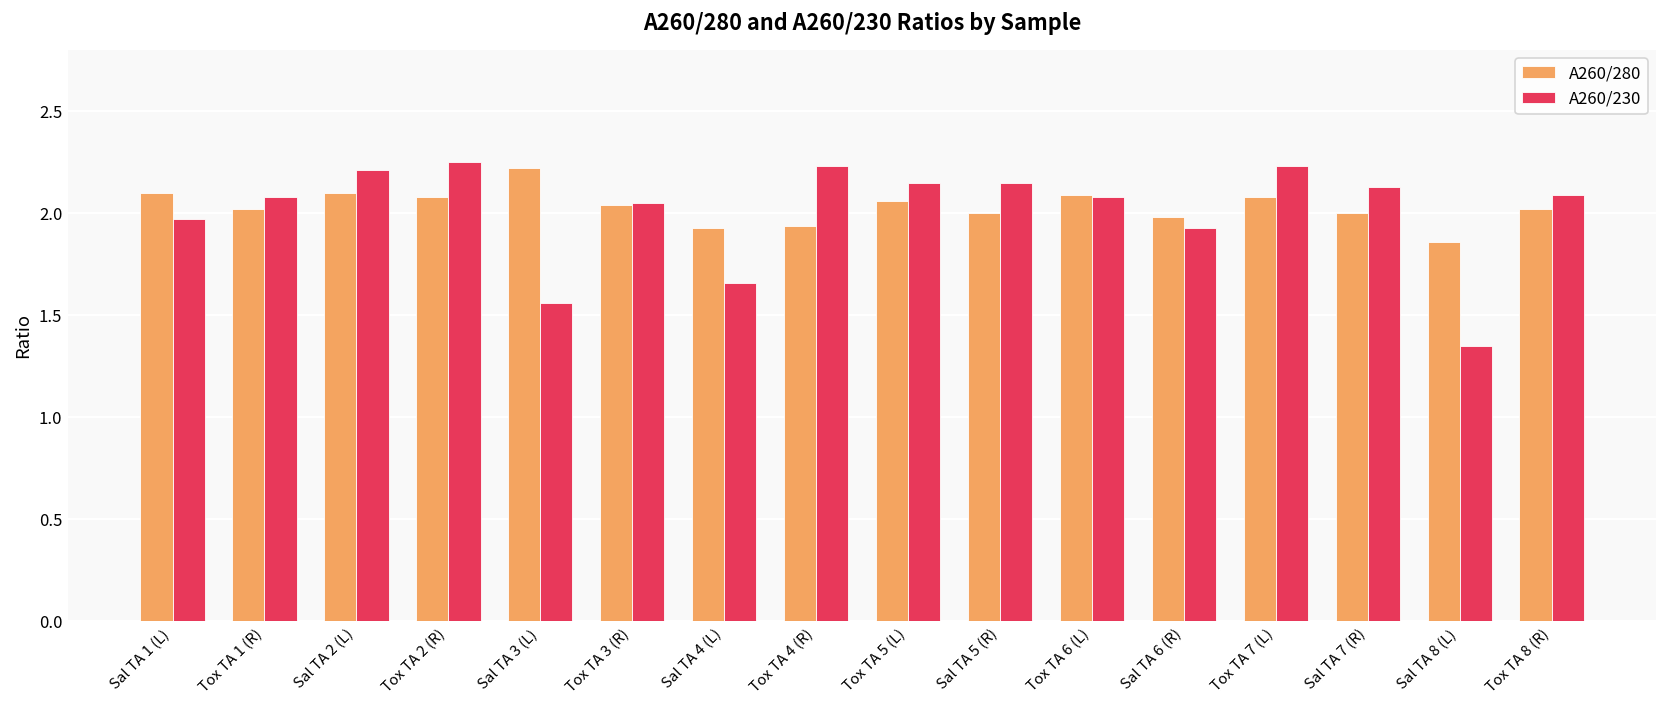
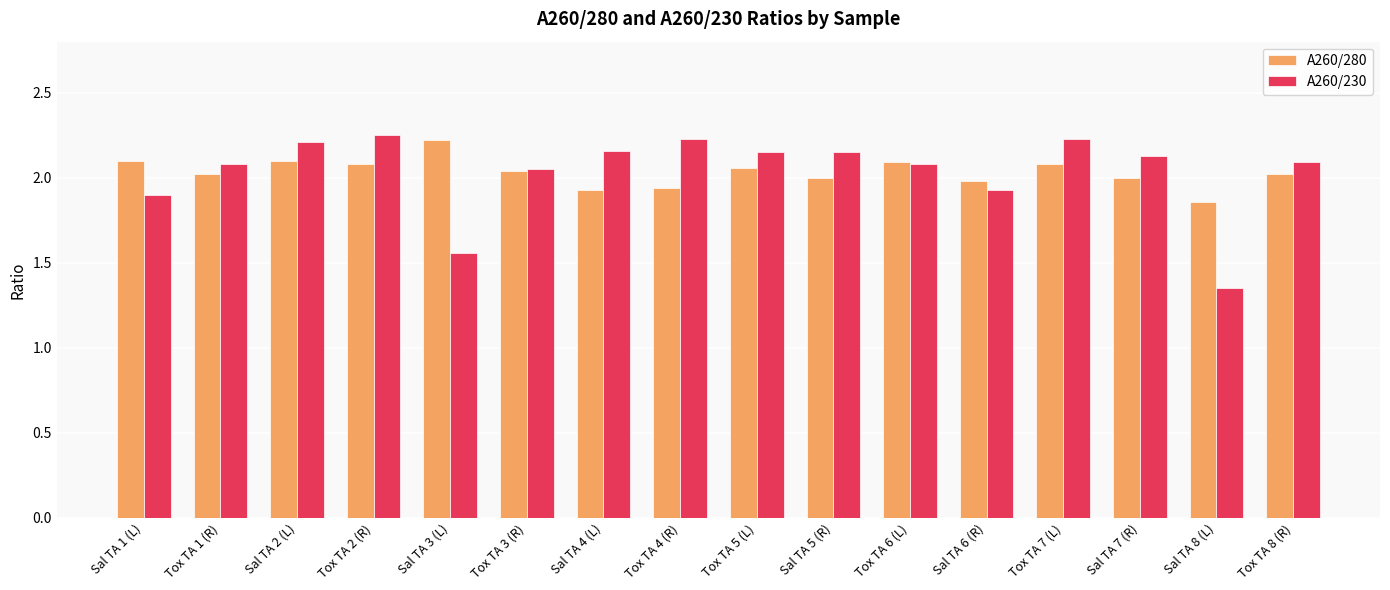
A260/230, Sal TA 1 (L): 1.97 -> 1.90
A260/230, Sal TA 4 (L): 1.66 -> 2.16
